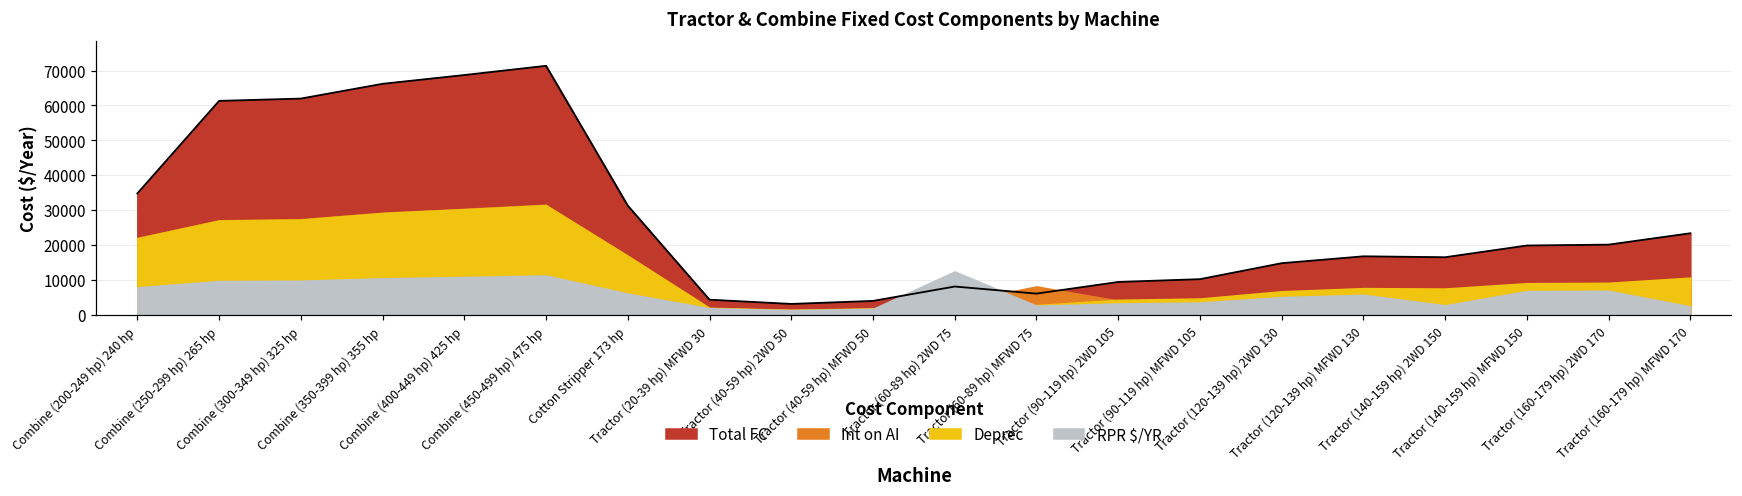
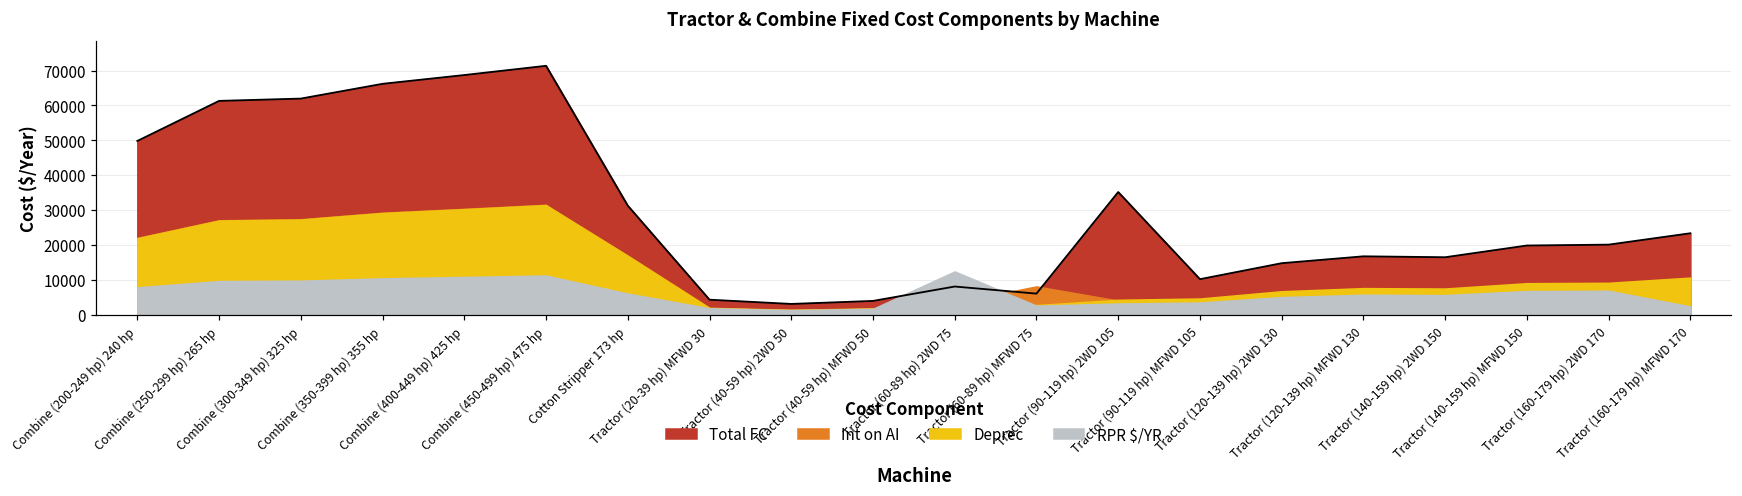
Total FC, Combine (200-249 hp) 240 hp: 35000 -> 50000
Total FC, Tractor (90-119 hp) 2WD 105: 9000 -> 35000
RPR $/YR, Tractor (140-159 hp) 2WD 150: 3000 -> 6000
